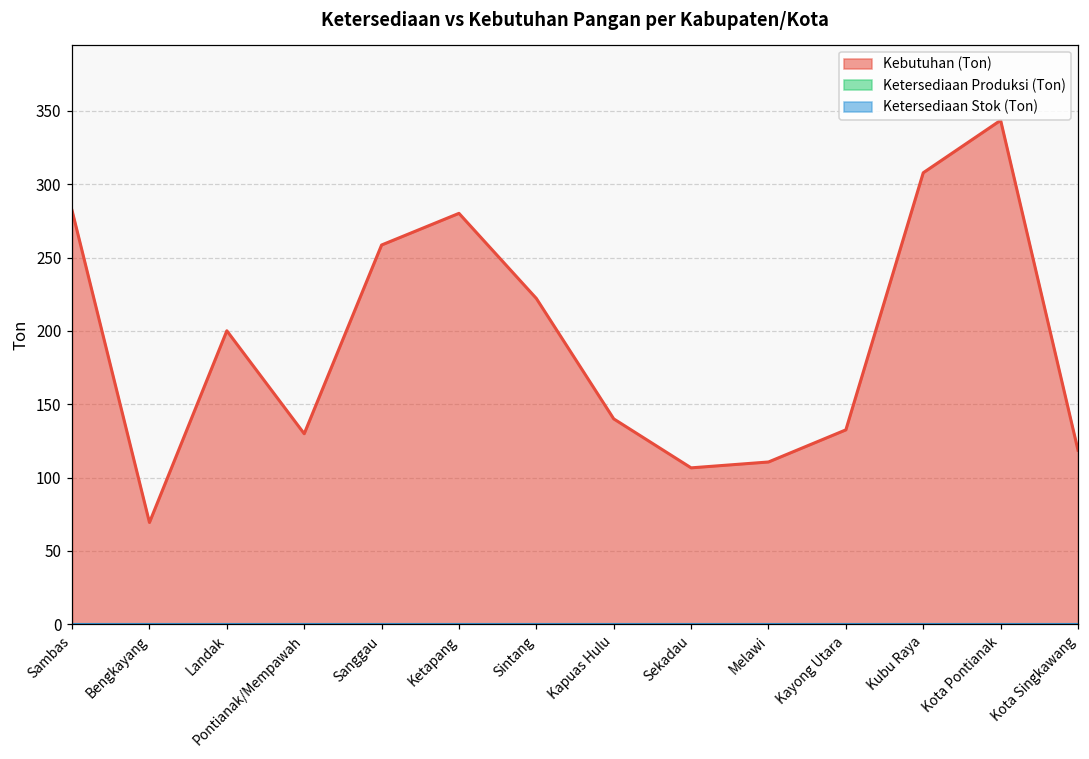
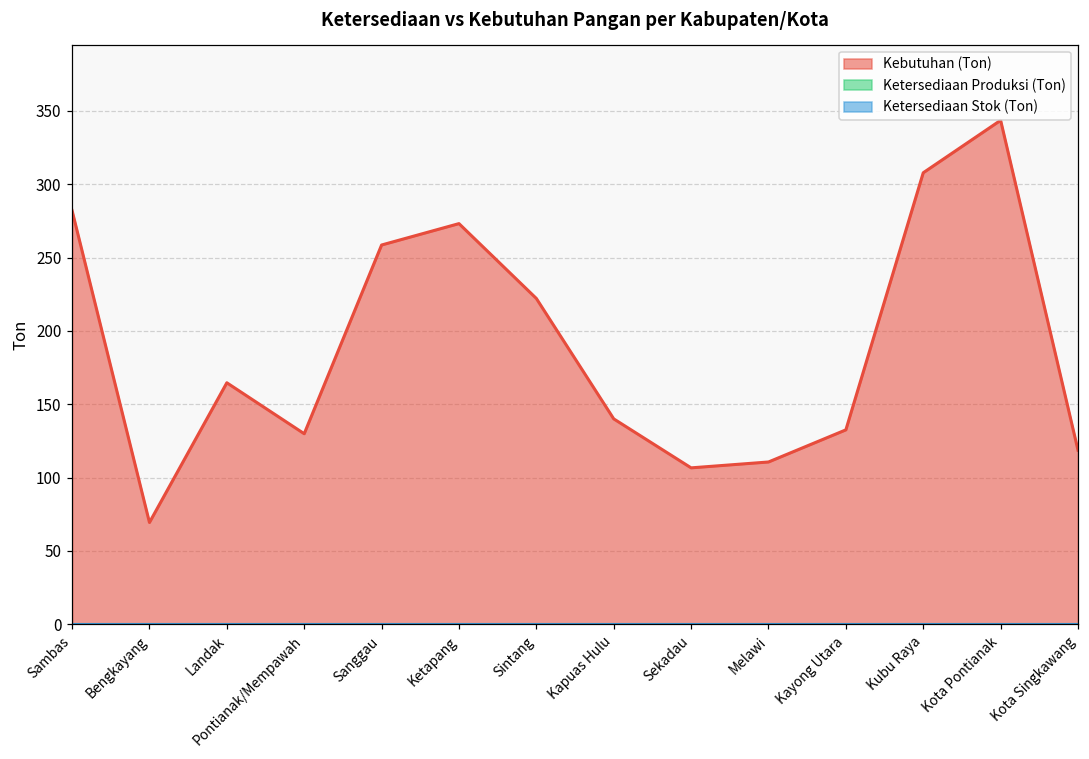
Kebutuhan (Ton), Landak: 200 -> 165
Kebutuhan (Ton), Ketapang: 280 -> 273
